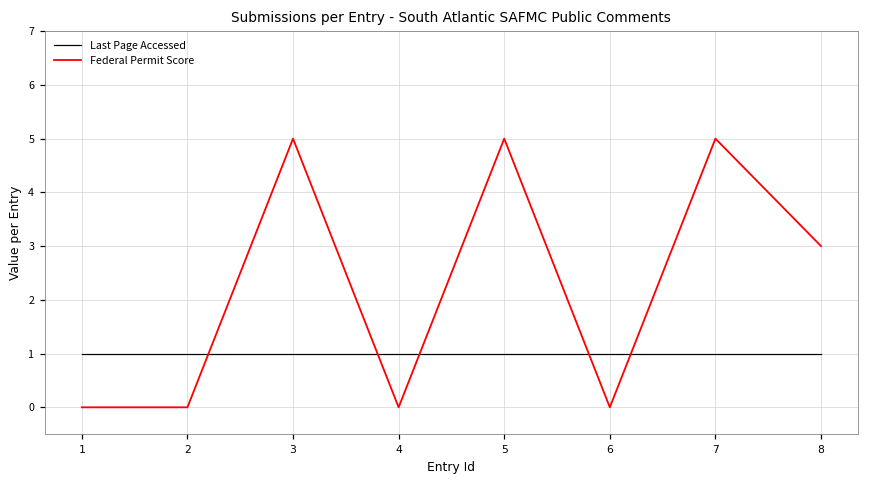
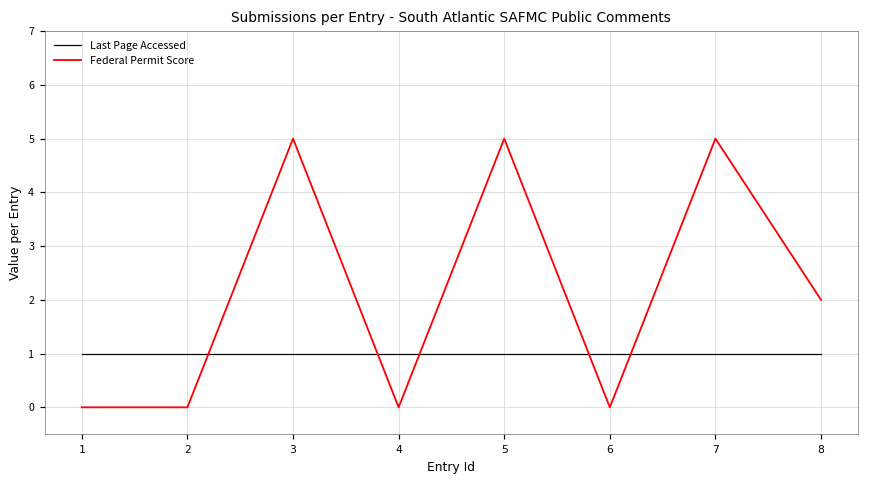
Federal Permit Score, 8: 3 -> 2
